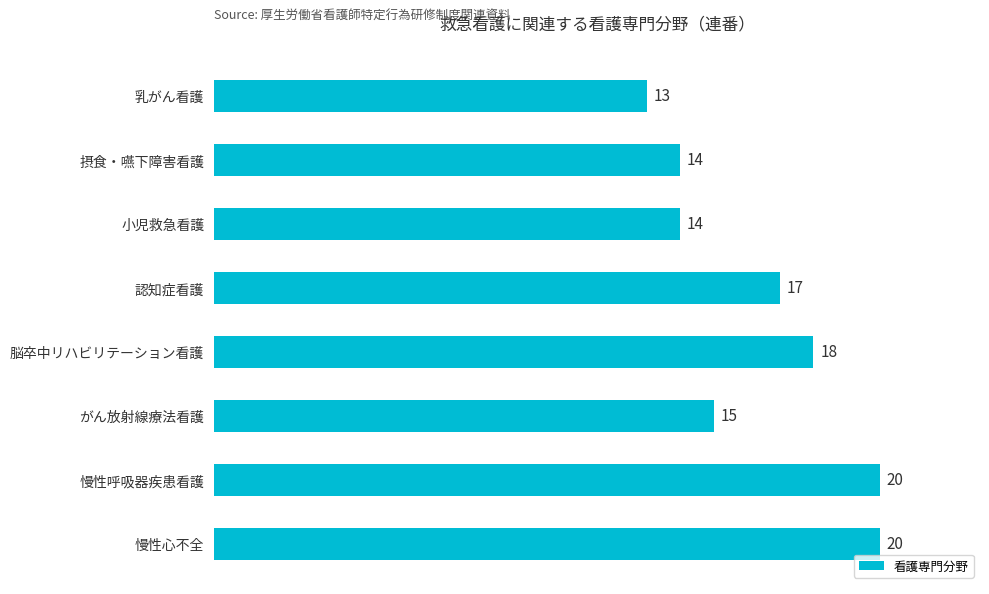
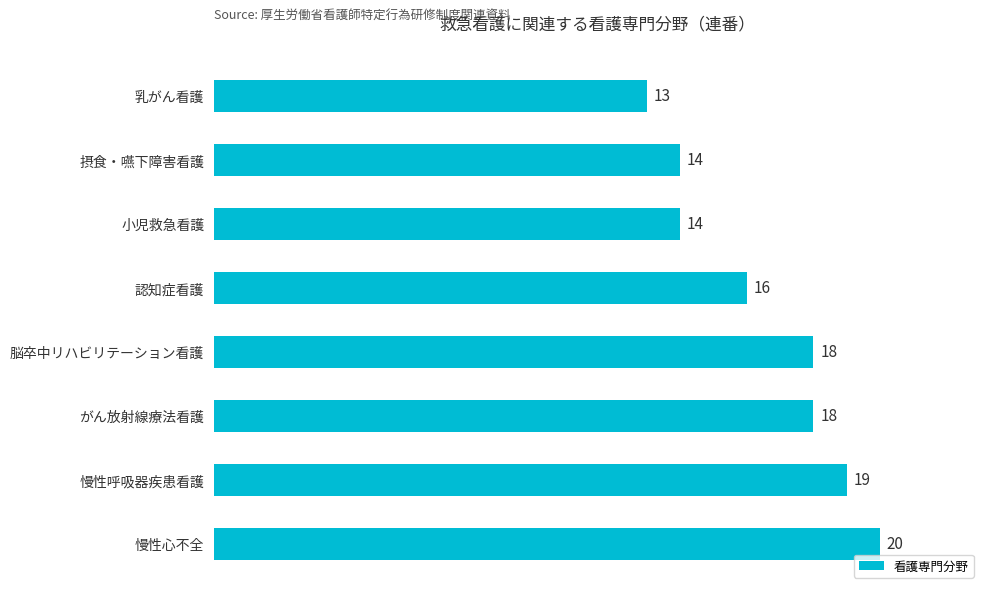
認知症看護: 17 -> 16
がん放射線療法看護: 15 -> 18
慢性呼吸器疾患看護: 20 -> 19
